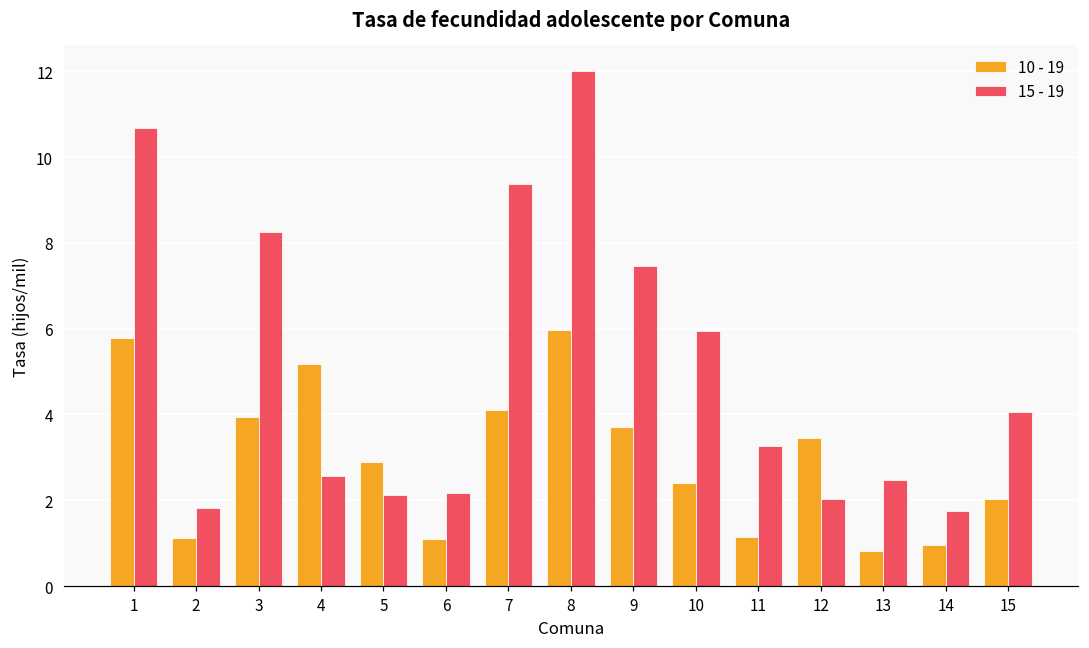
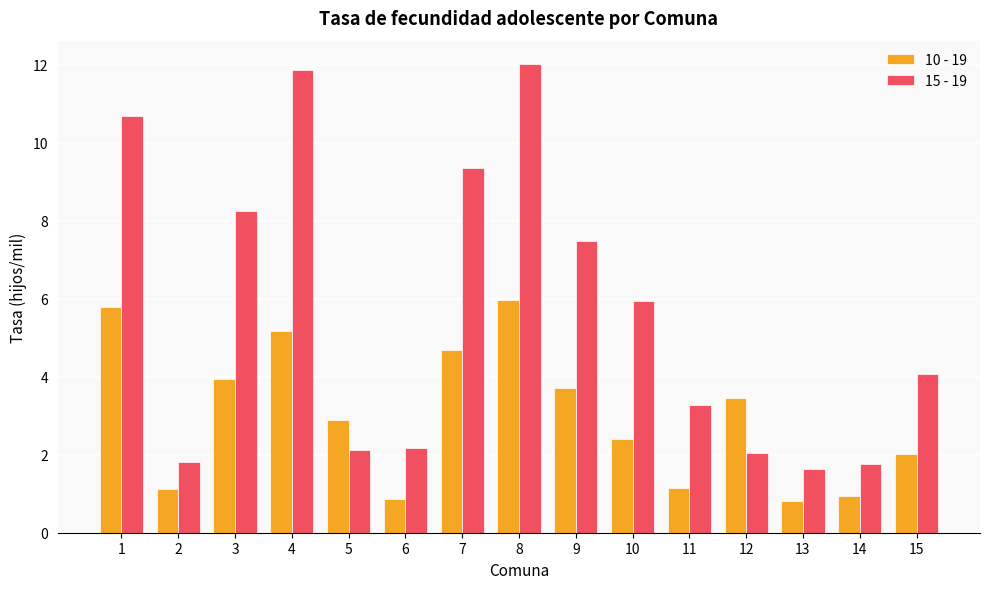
15 - 19, 4: 2.6 -> 11.9
10 - 19, 6: 1.1 -> 0.9
10 - 19, 7: 4.1 -> 4.7
15 - 19, 13: 2.5 -> 1.6
